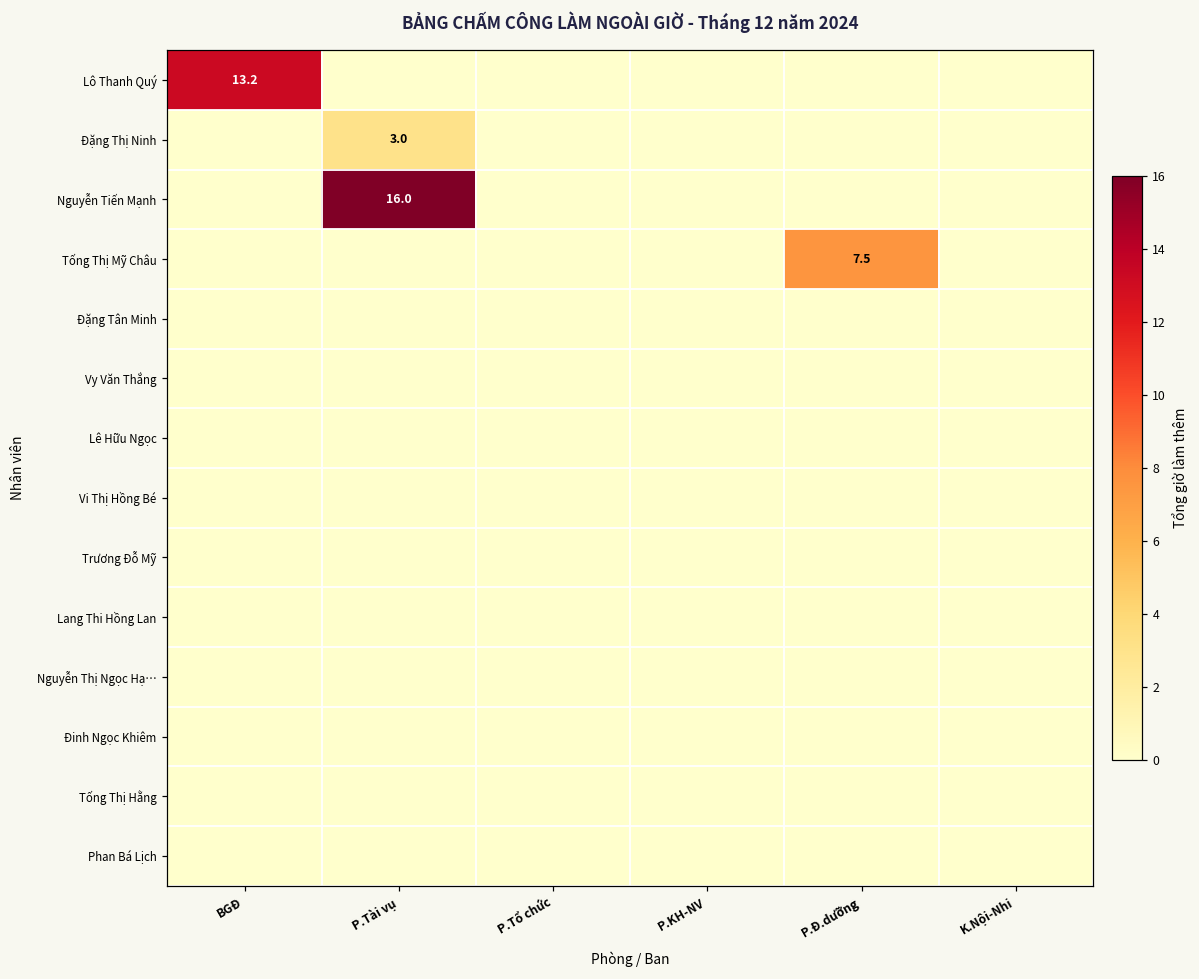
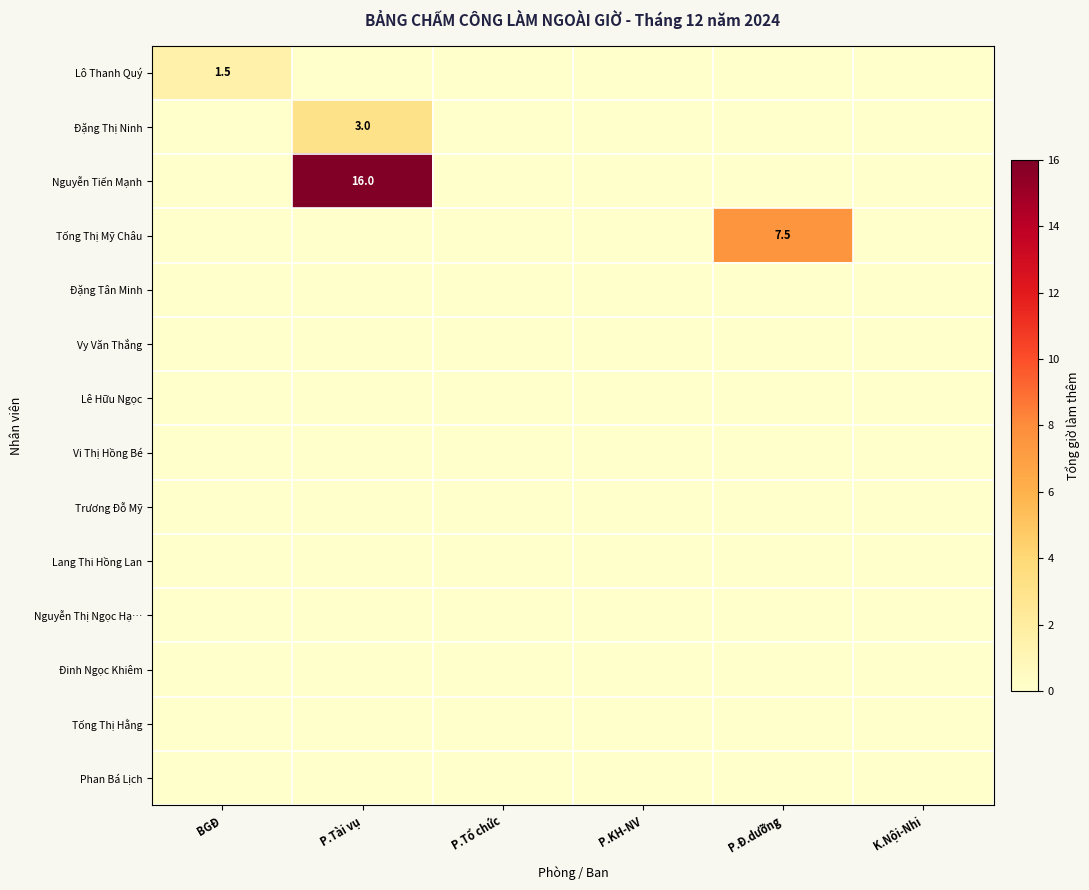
Lô Thanh Quý, BGĐ: 13.2 -> 1.5
